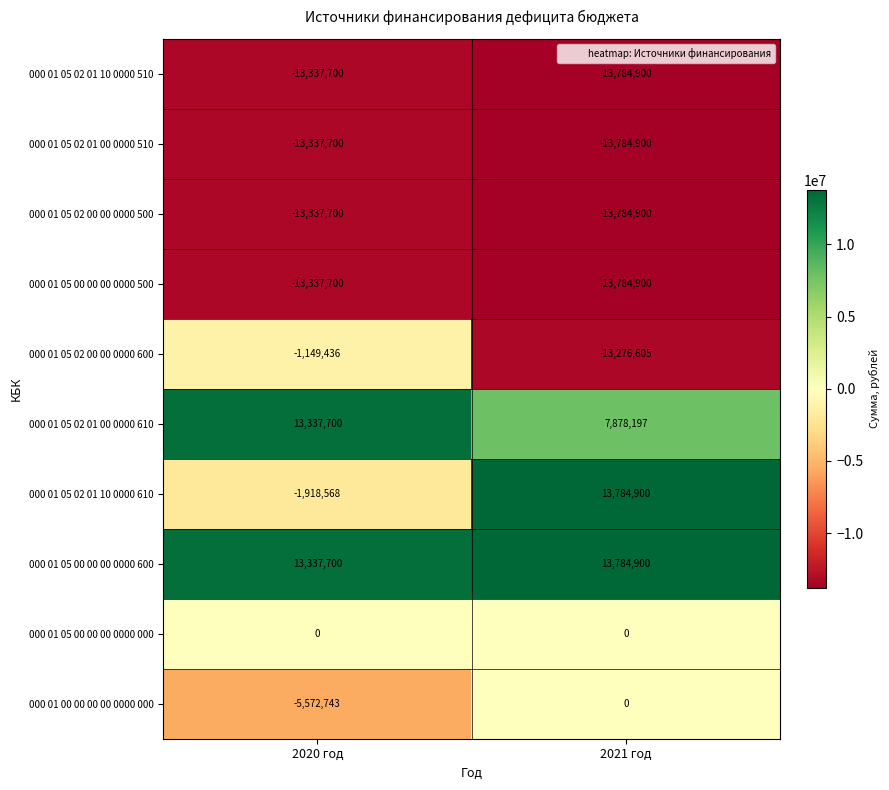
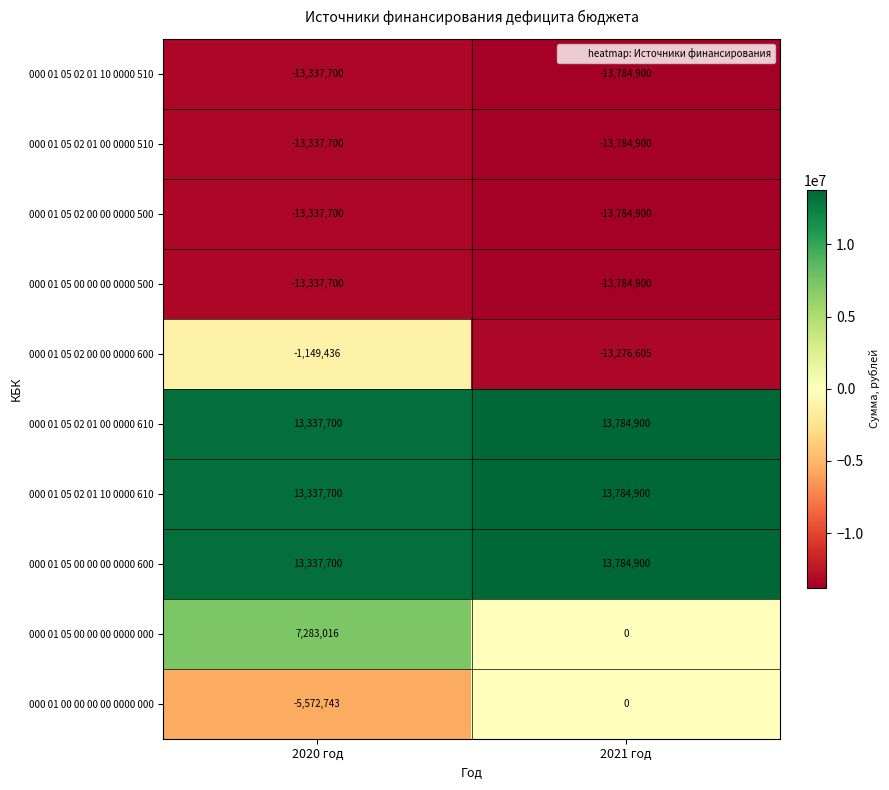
000 01 05 02 01 00 0000 610, 2021 год: 7,878,197 -> 13,784,900
000 01 05 02 01 10 0000 610, 2020 год: -1,918,568 -> 13,337,700
000 01 05 00 00 00 0000 000, 2020 год: 0 -> 7,283,016
